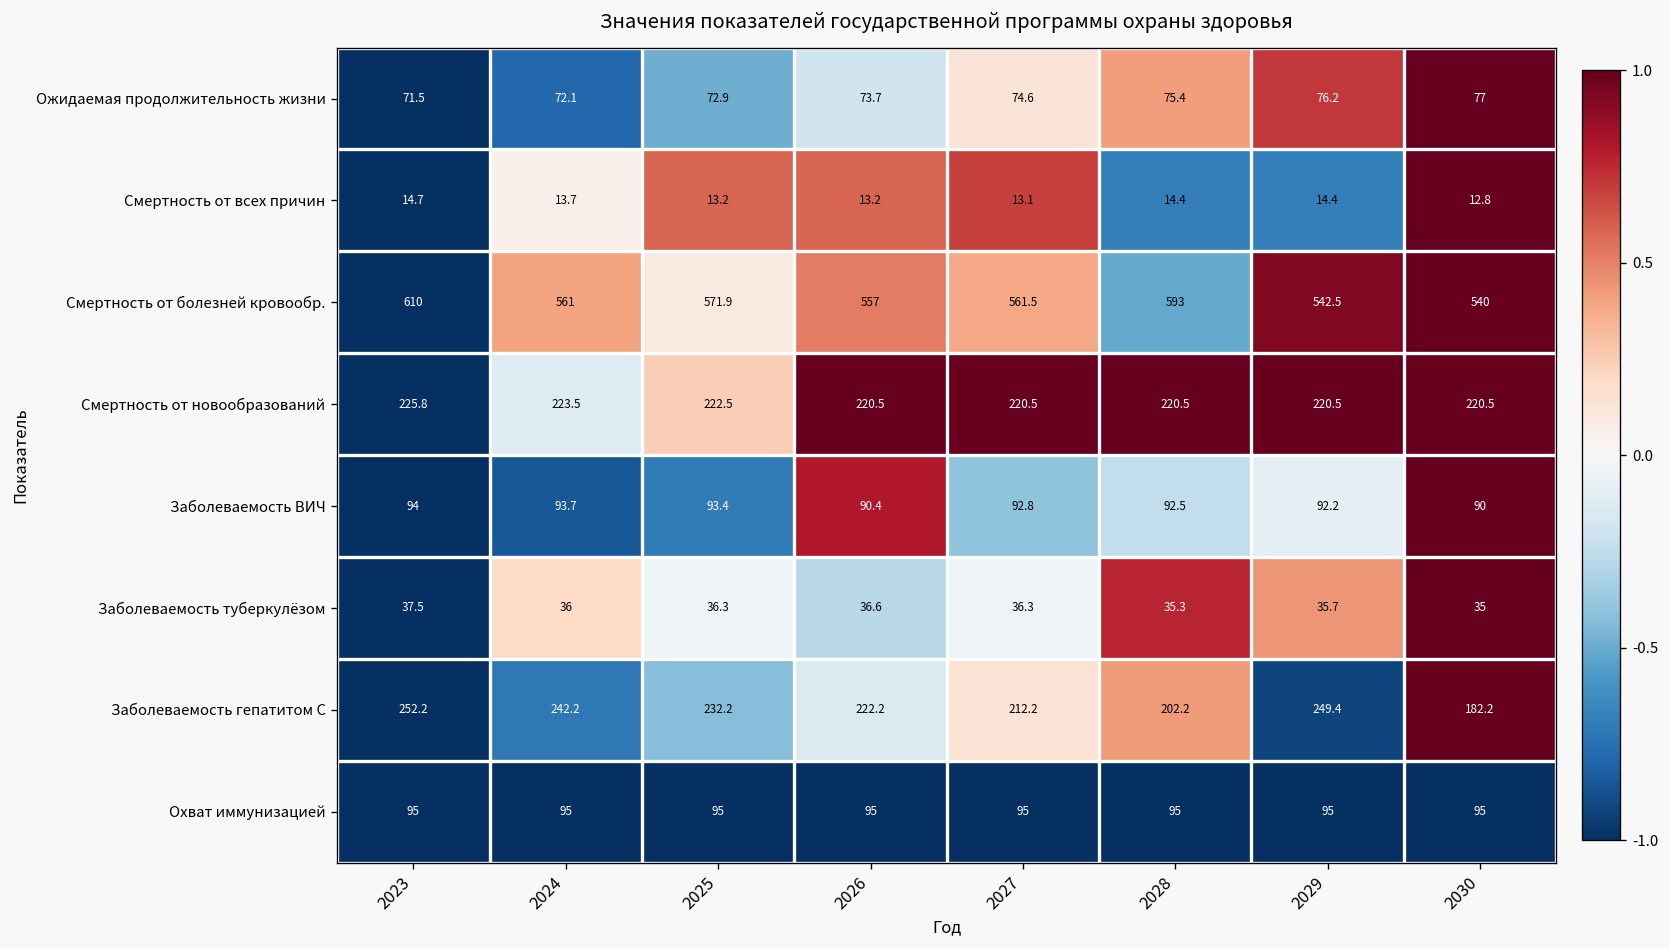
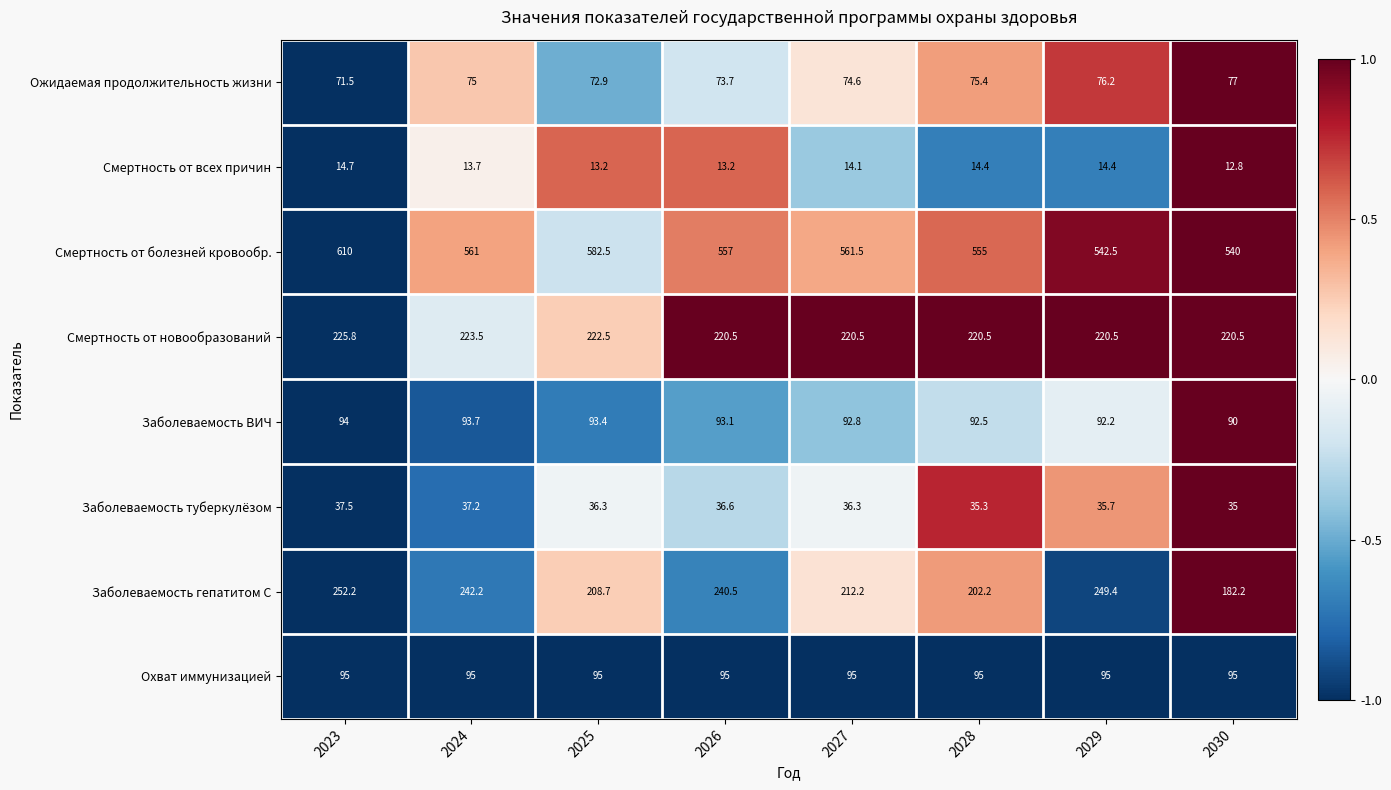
Ожидаемая продолжительность жизни, 2024: 72.1 -> 75
Смертность от всех причин, 2027: 13.1 -> 14.1
Смертность от болезней кровообр., 2025: 571.9 -> 582.5
Смертность от болезней кровообр., 2028: 593 -> 555
Заболеваемость ВИЧ, 2026: 90.4 -> 93.1
Заболеваемость туберкулёзом, 2024: 36 -> 37.2
Заболеваемость гепатитом С, 2025: 232.2 -> 208.7
Заболеваемость гепатитом С, 2026: 222.2 -> 240.5
